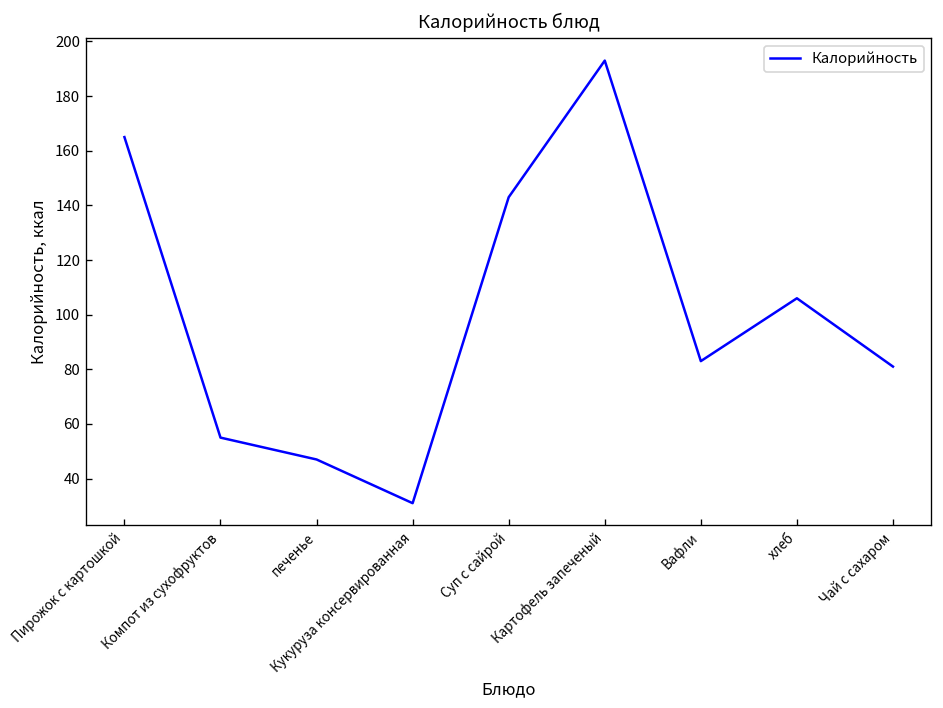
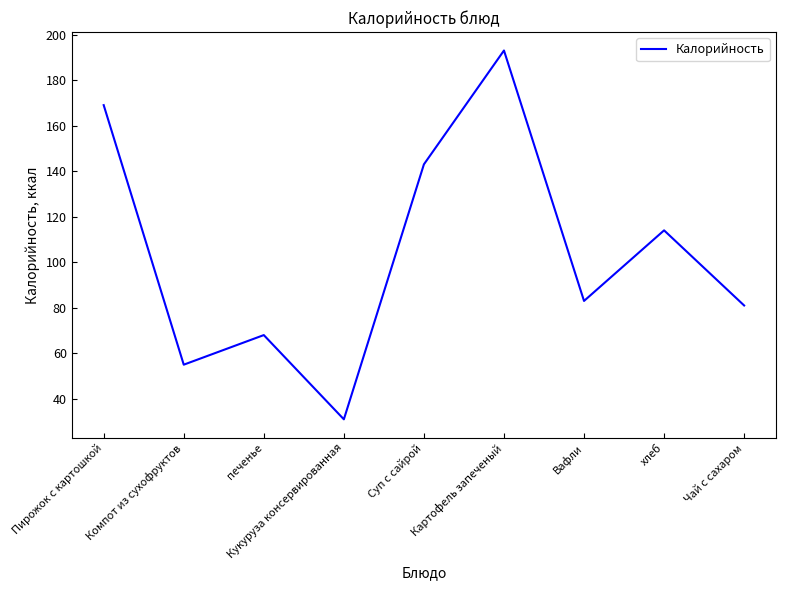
Пирожок с картошкой: 165 -> 169
печенье: 47 -> 68
хлеб: 106 -> 114
